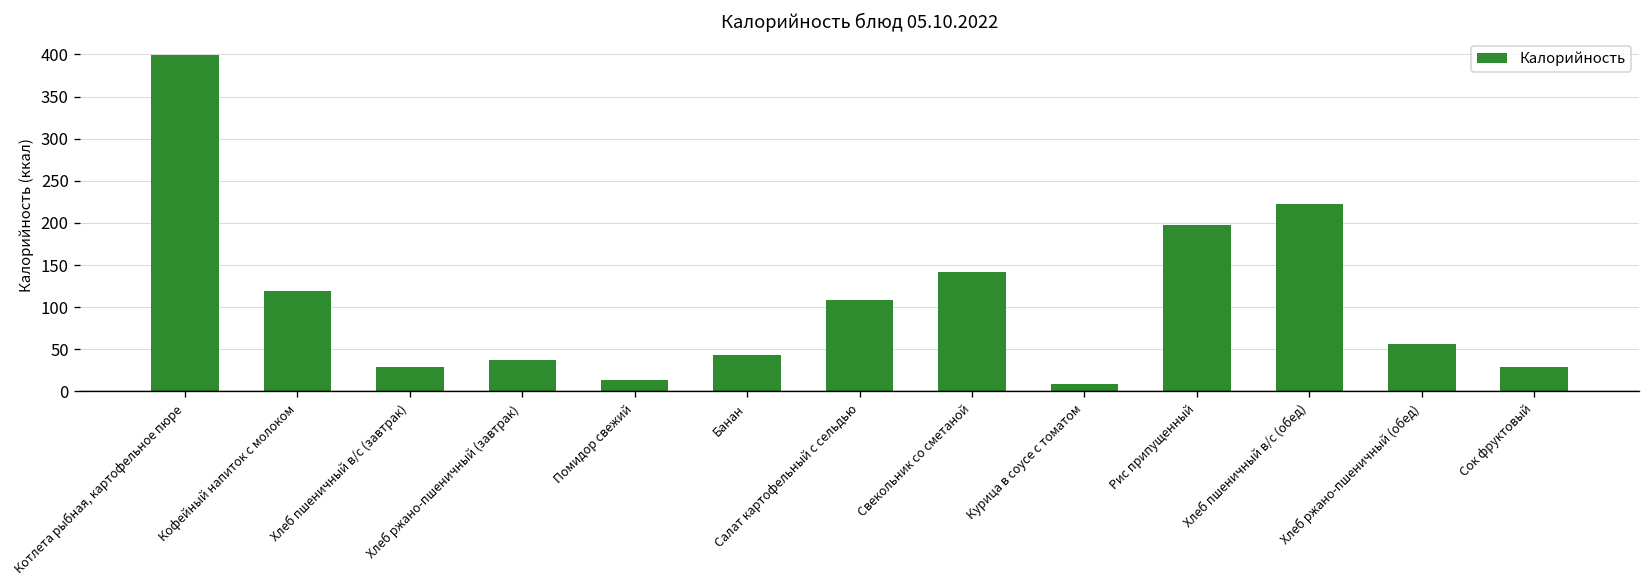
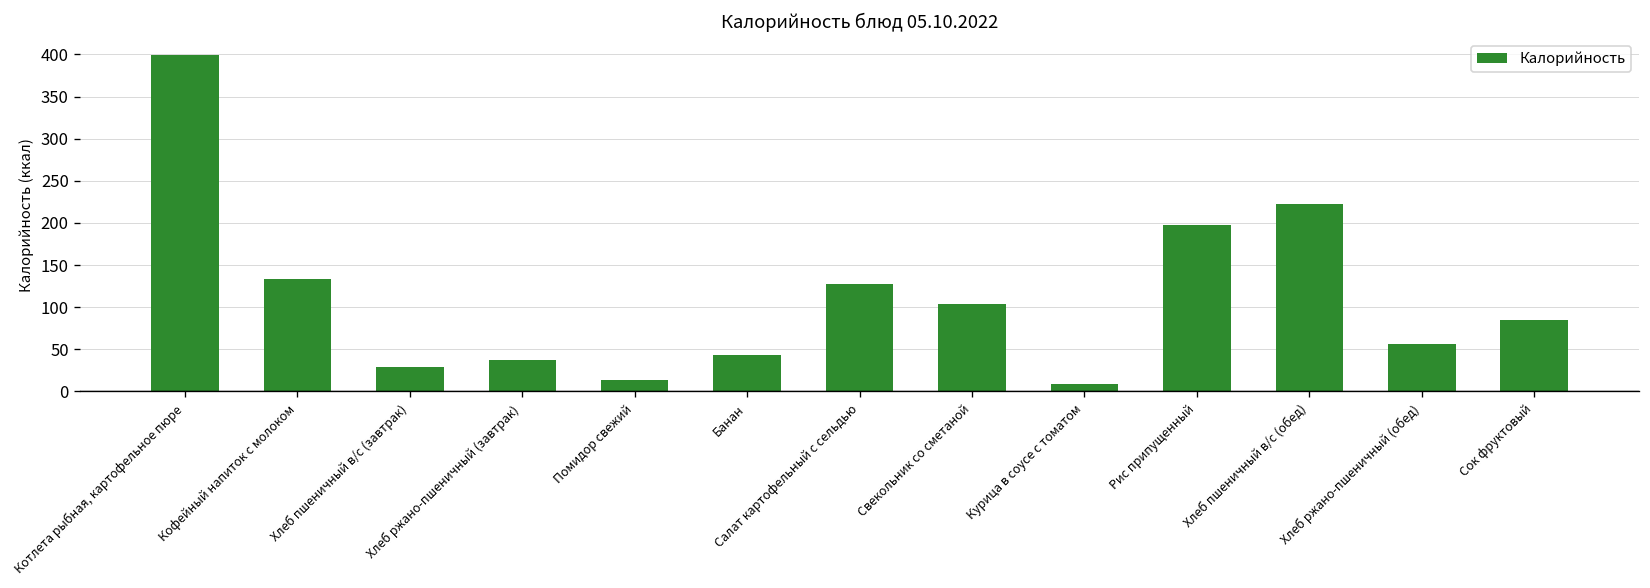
Кофейный напиток с молоком: 120 -> 130
Салат картофельный с сельдью: 110 -> 130
Свекольник со сметаной: 140 -> 100
Сок фруктовый: 30 -> 80
